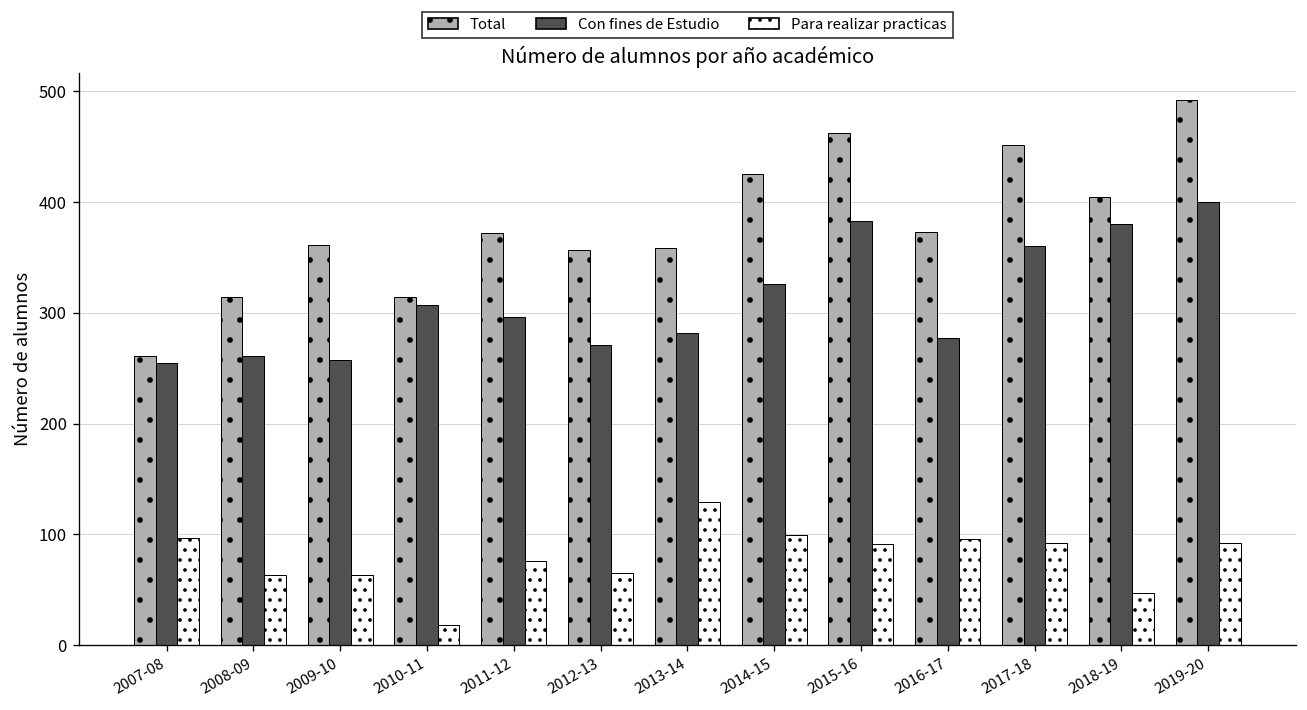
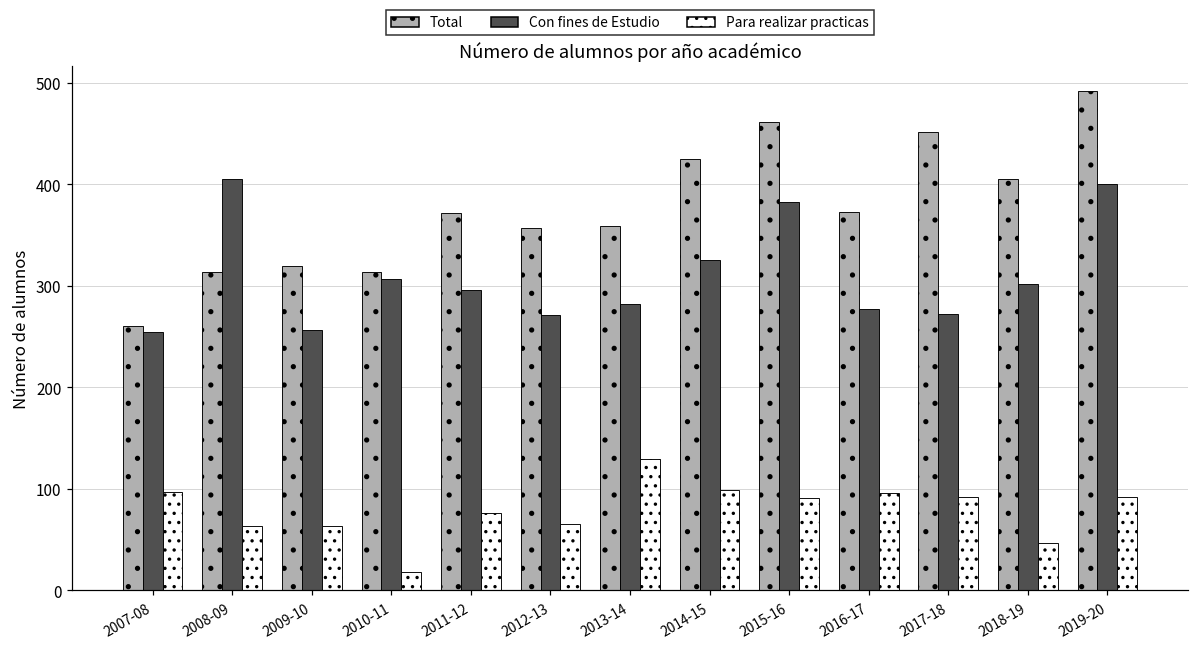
Con fines de Estudio, 2008-09: 260 -> 410
Total, 2009-10: 360 -> 320
Con fines de Estudio, 2017-18: 360 -> 270
Con fines de Estudio, 2018-19: 380 -> 300
